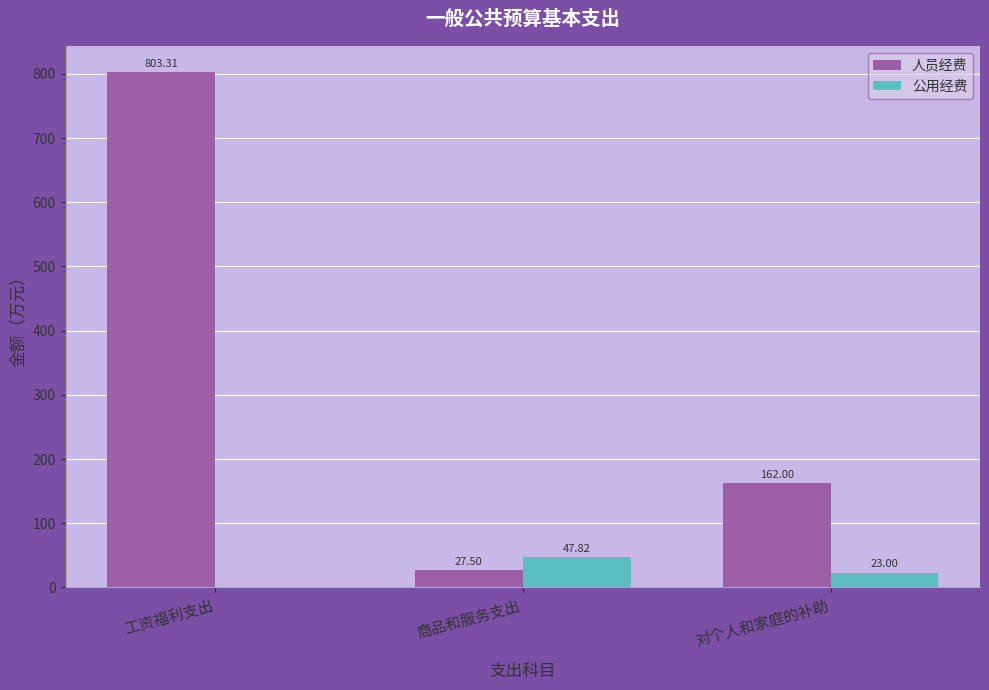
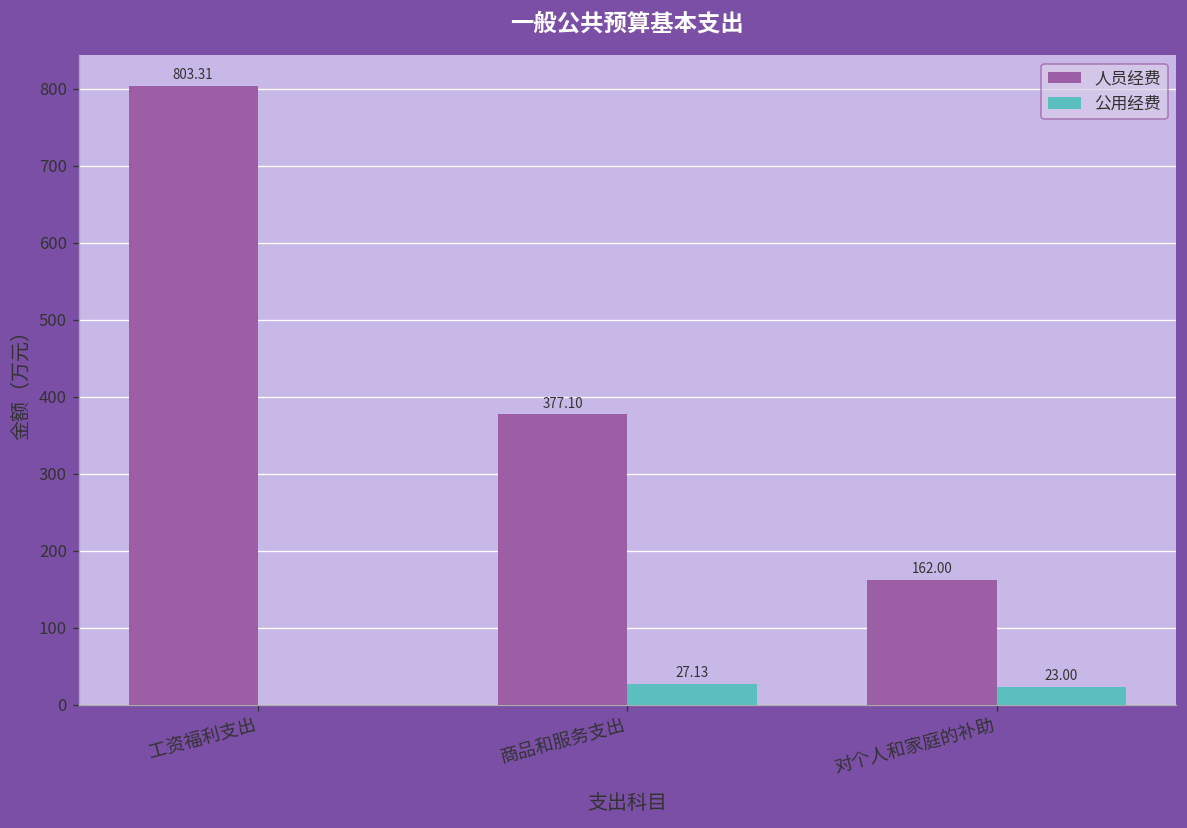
人员经费, 商品和服务支出: 27.50 -> 377.10
公用经费, 商品和服务支出: 47.82 -> 27.13
